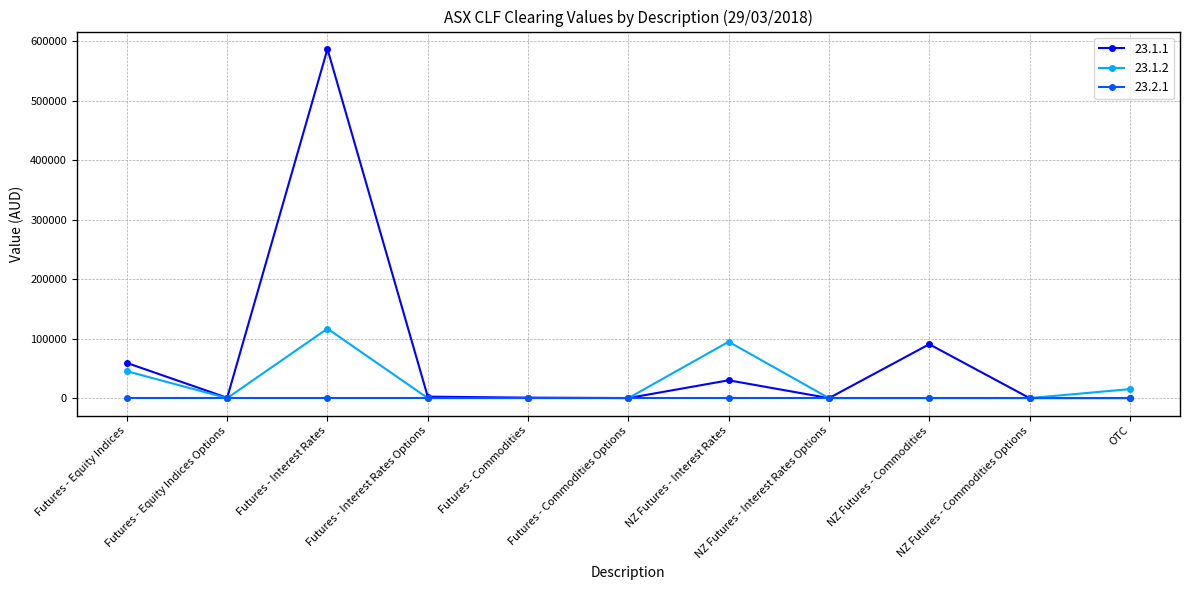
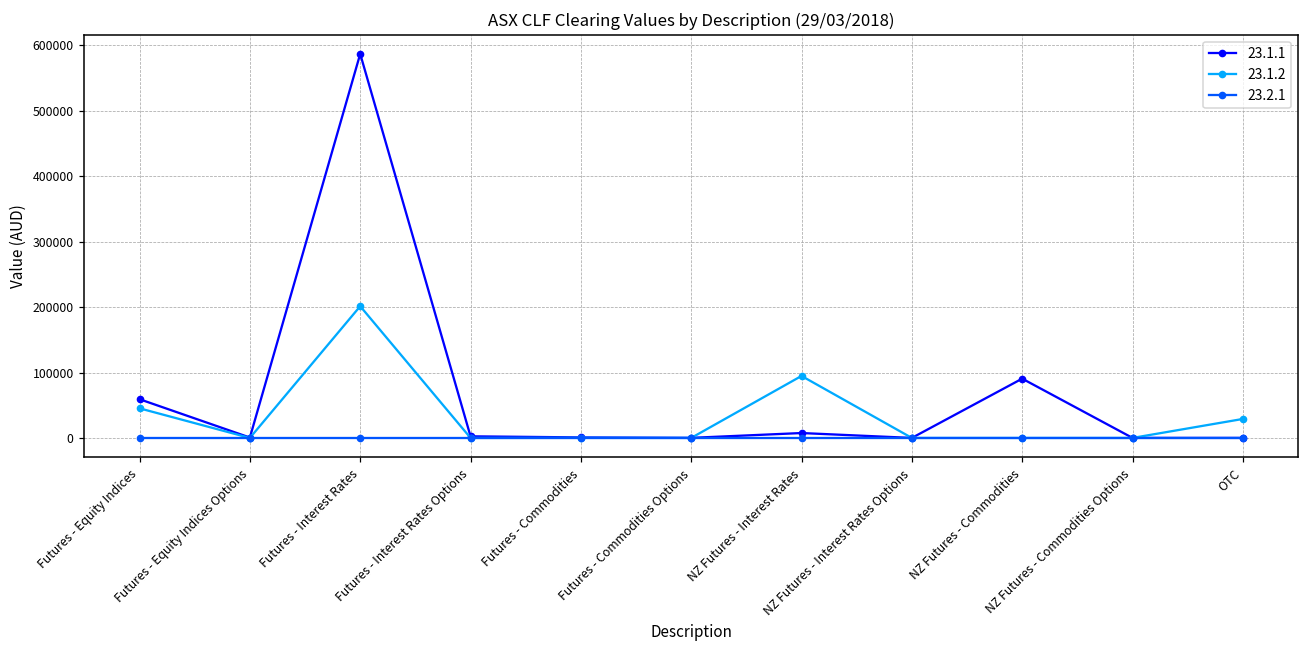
23.1.2, Futures - Interest Rates: 120000 -> 200000
23.1.1, NZ Futures - Interest Rates: 30000 -> 10000
23.1.2, OTC: 20000 -> 30000
